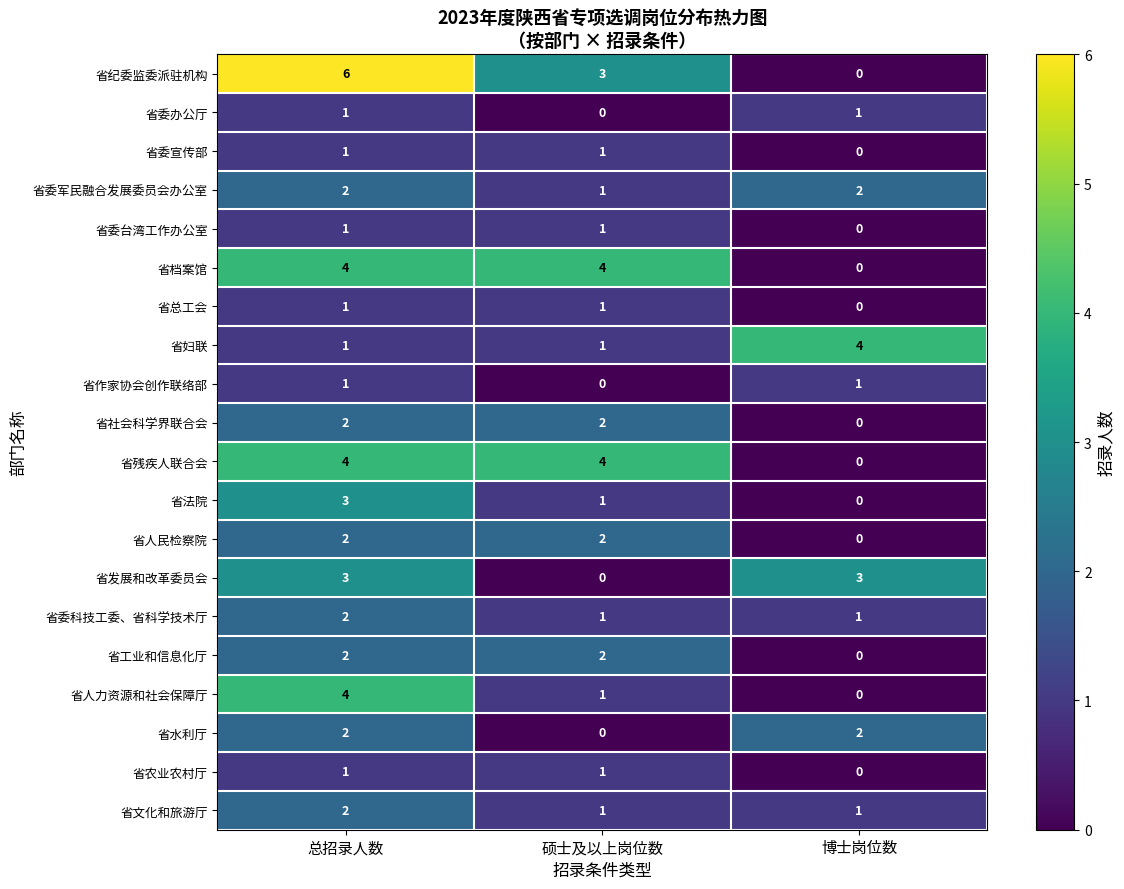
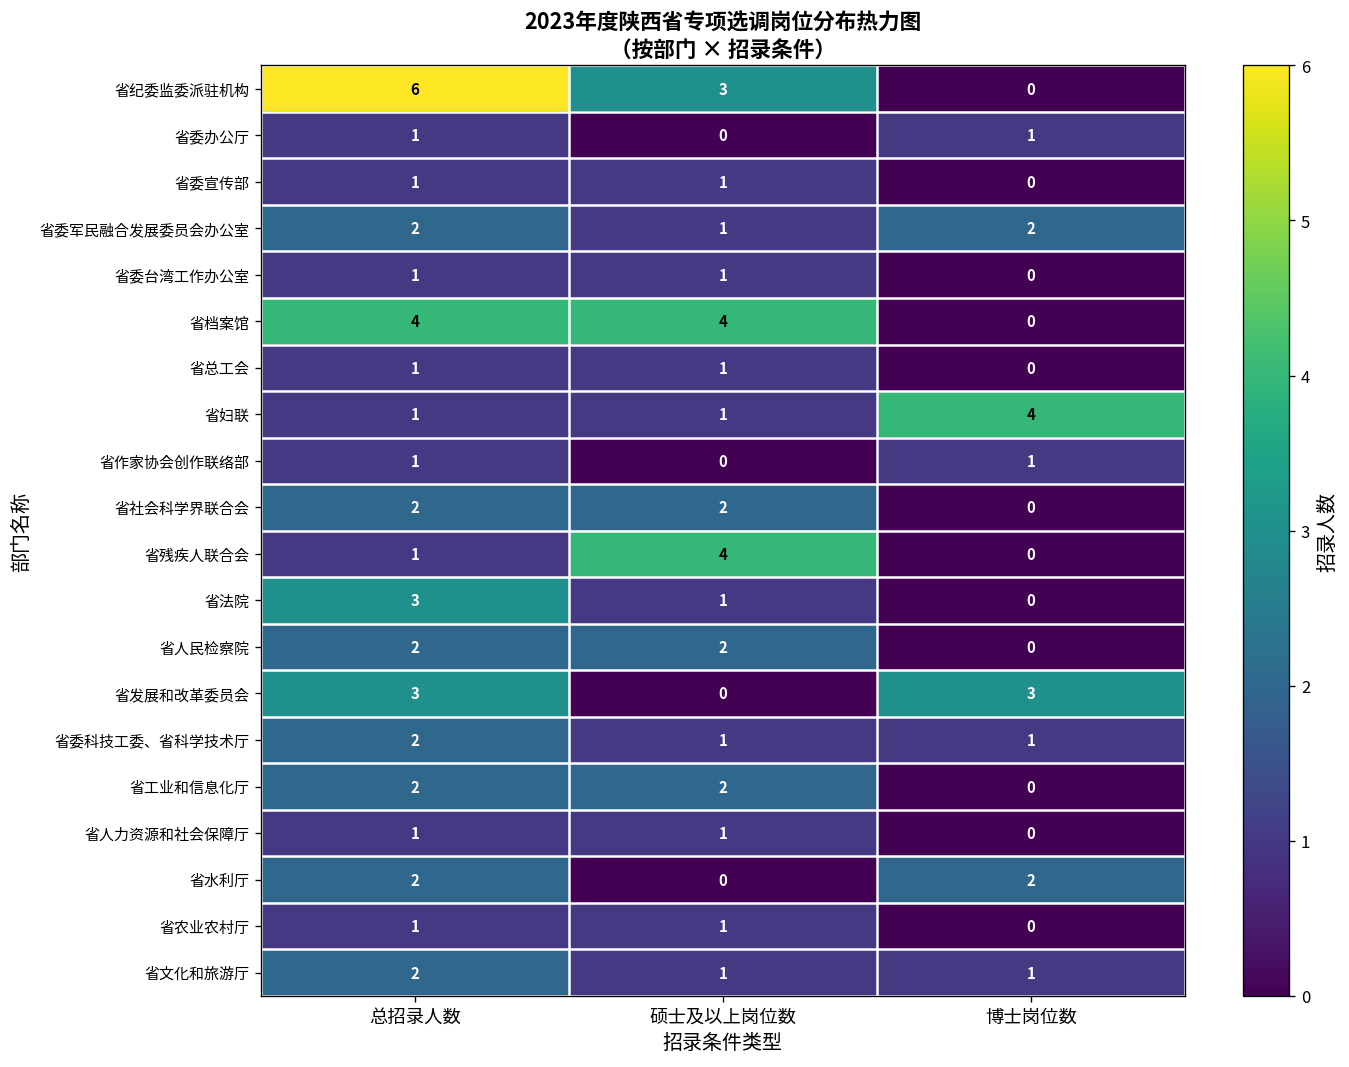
省残疾人联合会, 总招录人数: 4 -> 1
省人力资源和社会保障厅, 总招录人数: 4 -> 1
